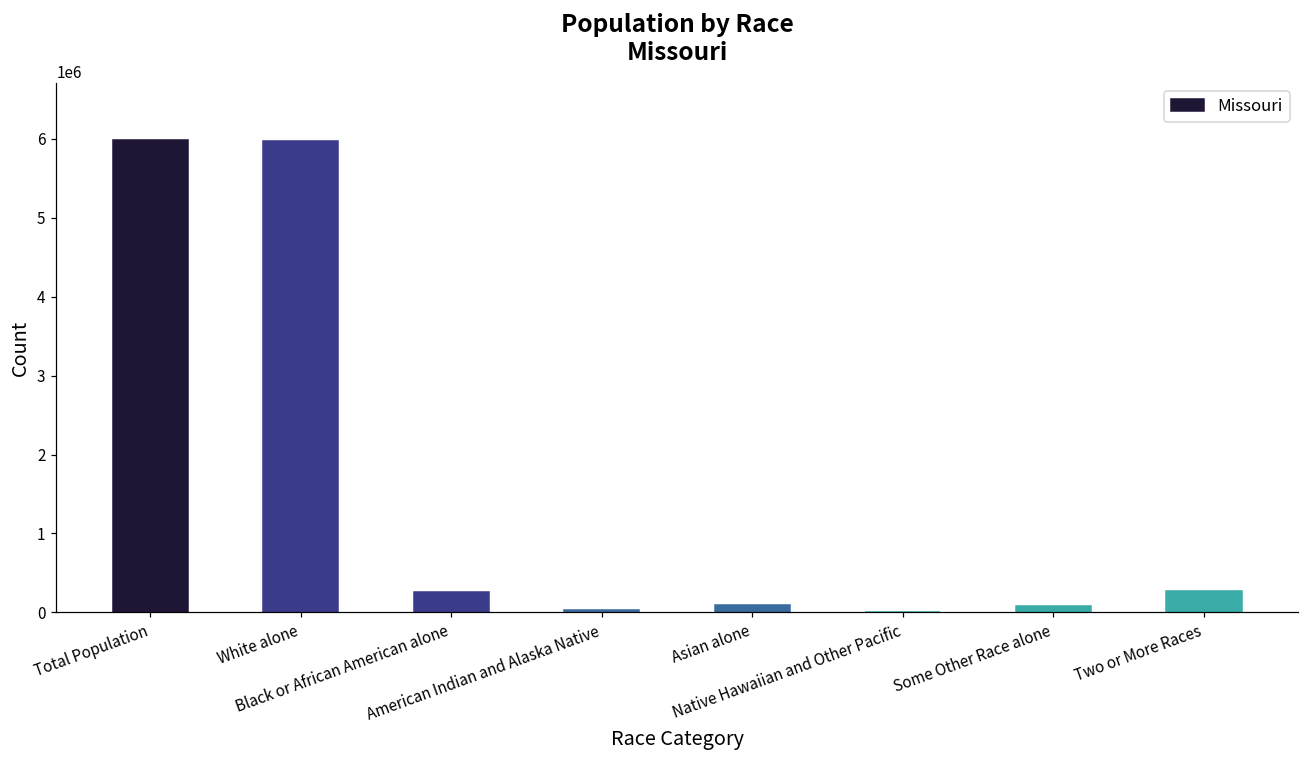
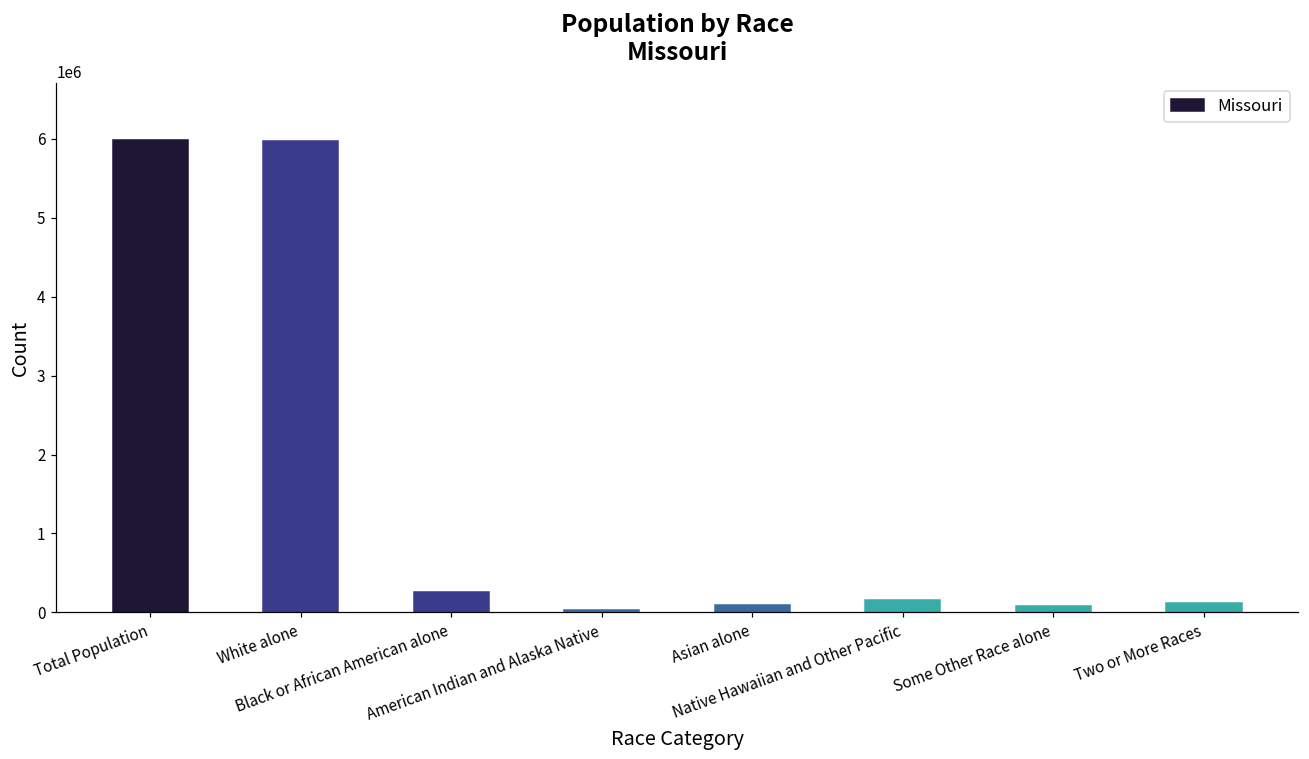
Native Hawaiian and Other Pacific: 0 -> 200000
Two or More Races: 300000 -> 100000
